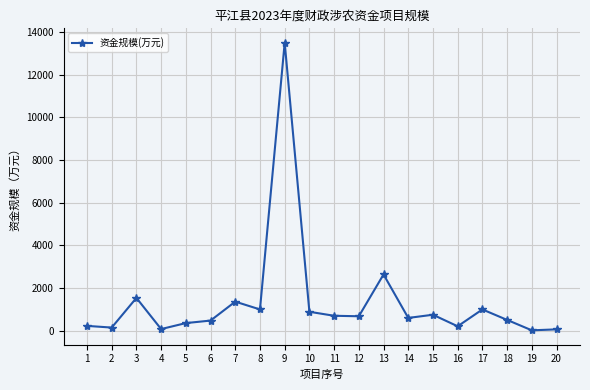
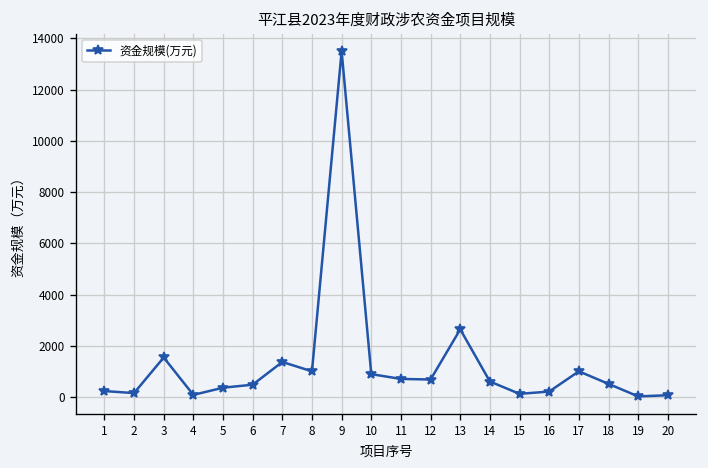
15: 800 -> 100
